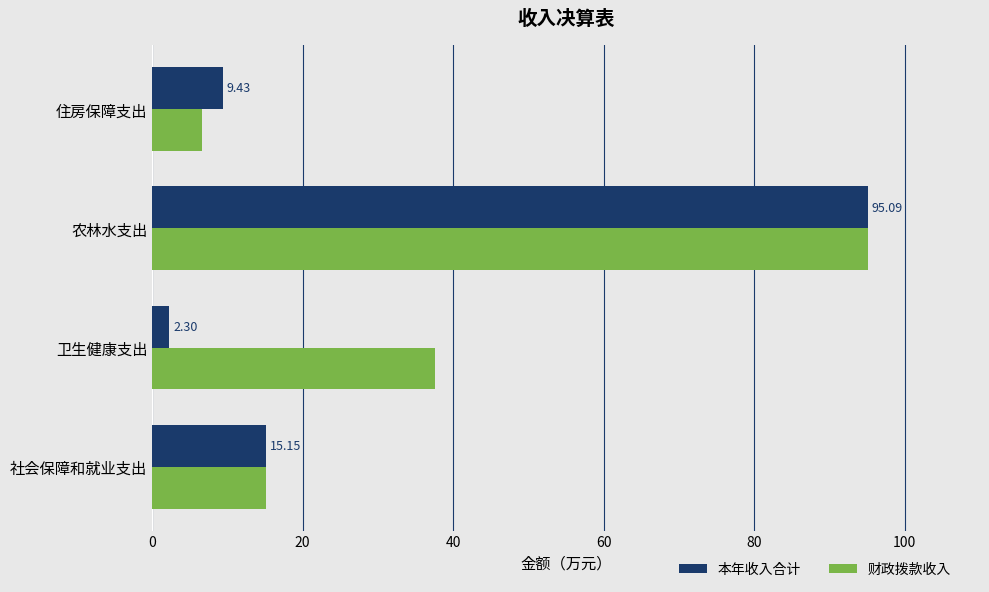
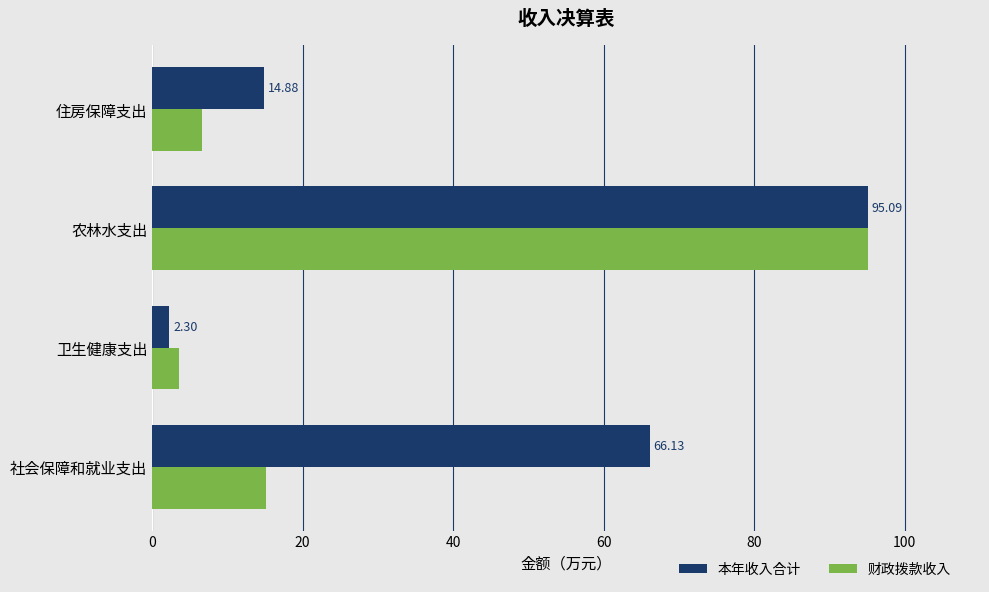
本年收入合计, 住房保障支出: 9.43 -> 14.88
财政拨款收入, 卫生健康支出: 38 -> 4
本年收入合计, 社会保障和就业支出: 15.15 -> 66.13
